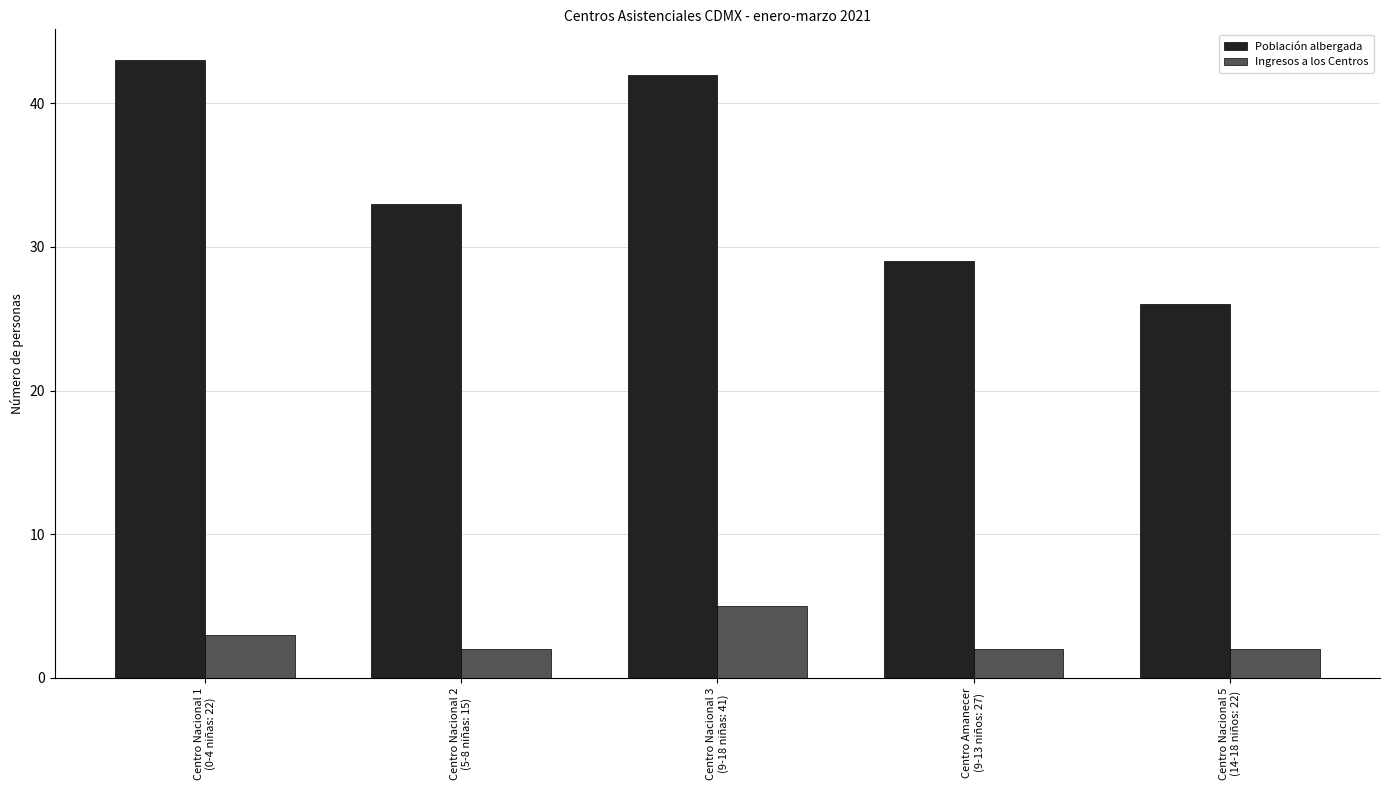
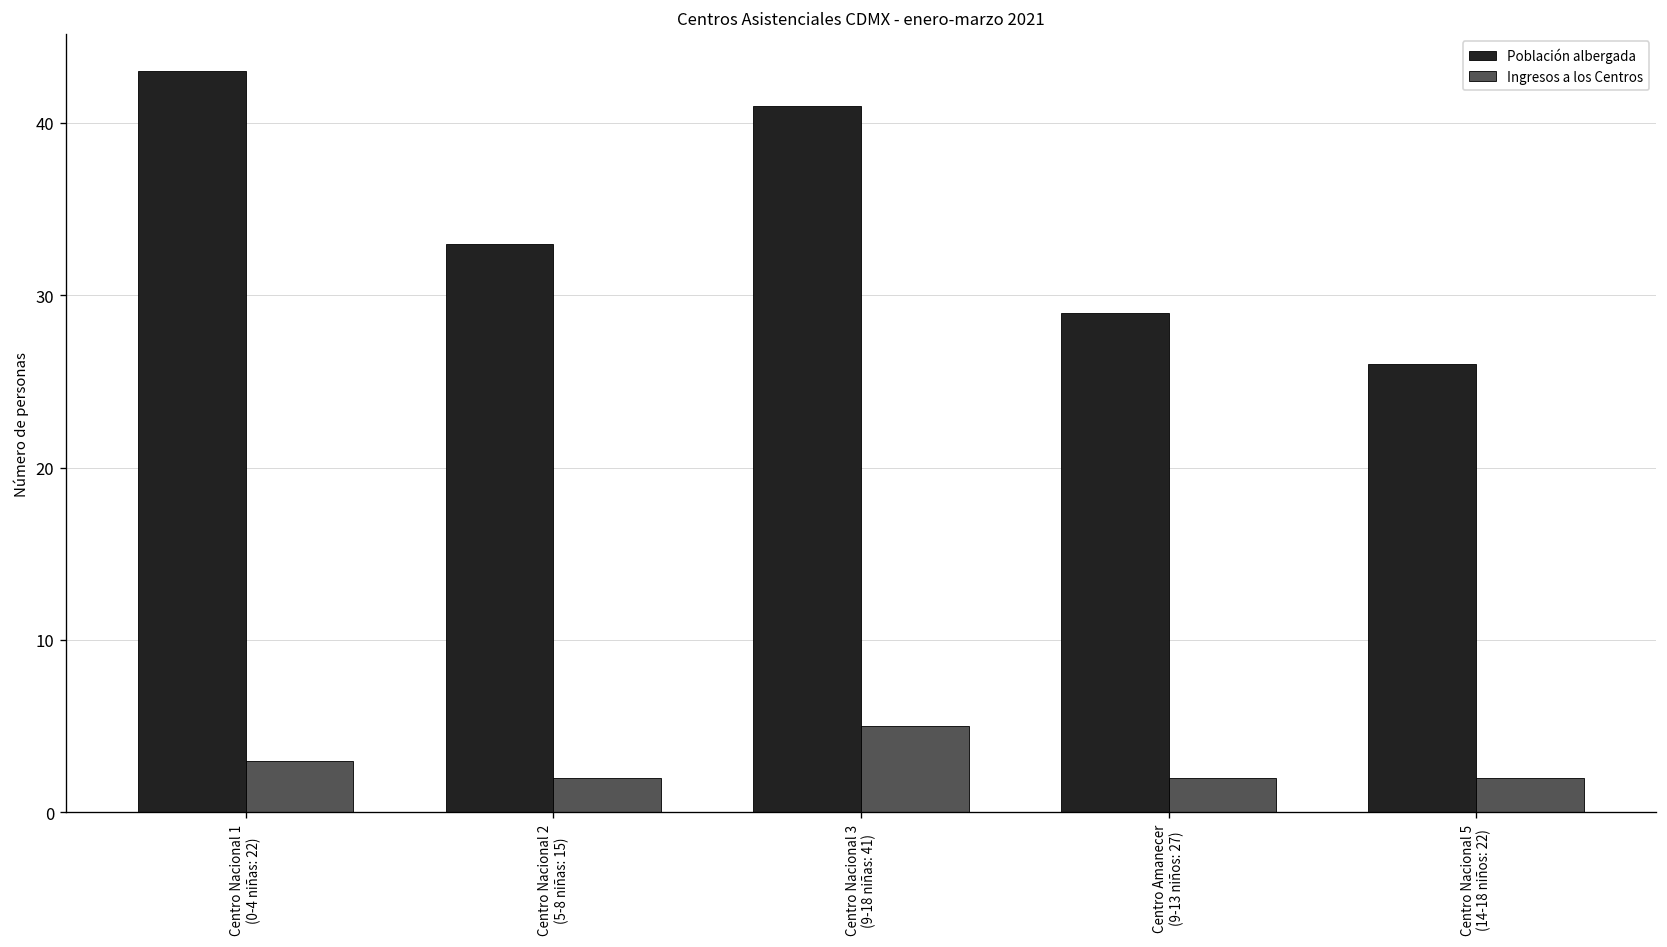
Población albergada, Centro Nacional 3 (9-18 niñas: 41): 42 -> 41
